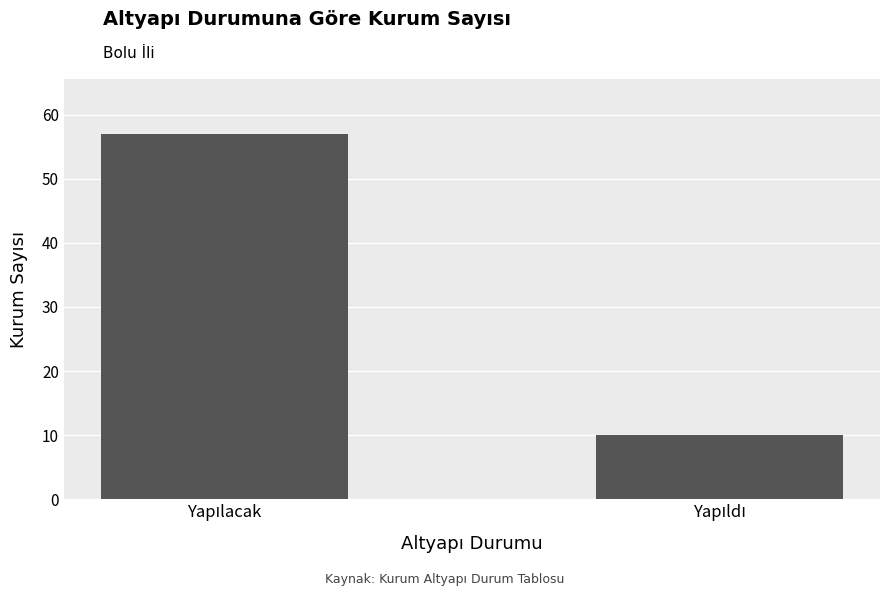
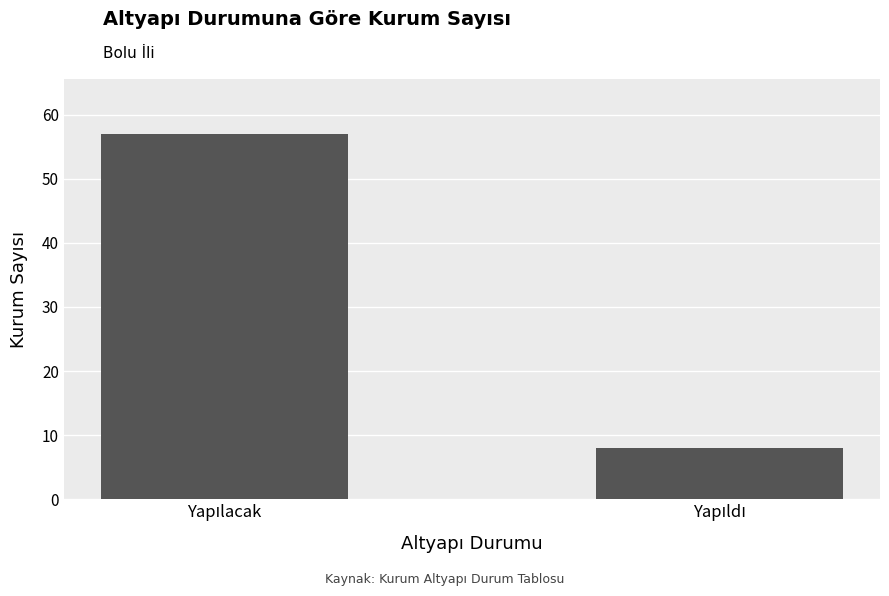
Yapıldı: 10 -> 8
